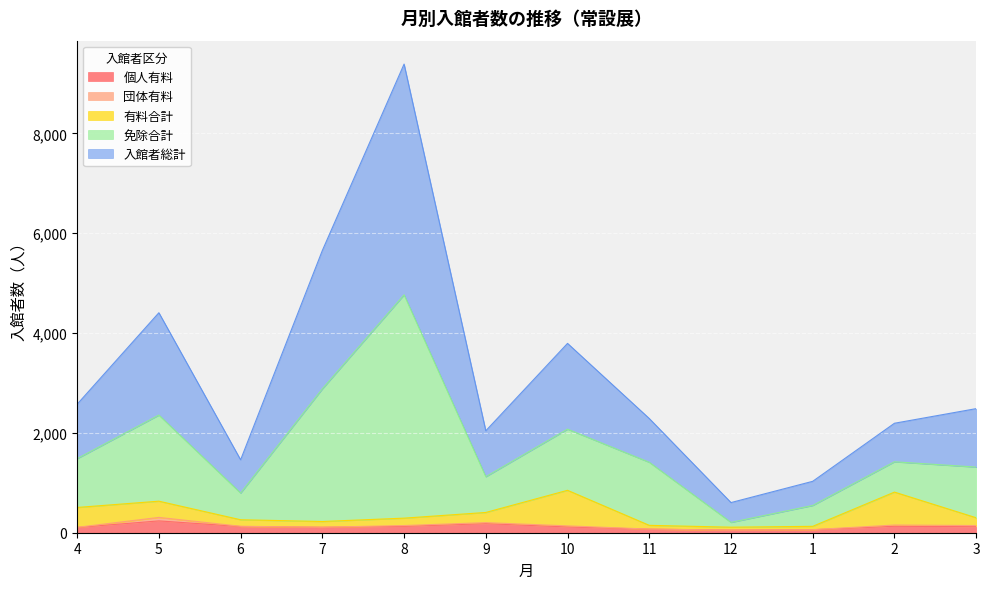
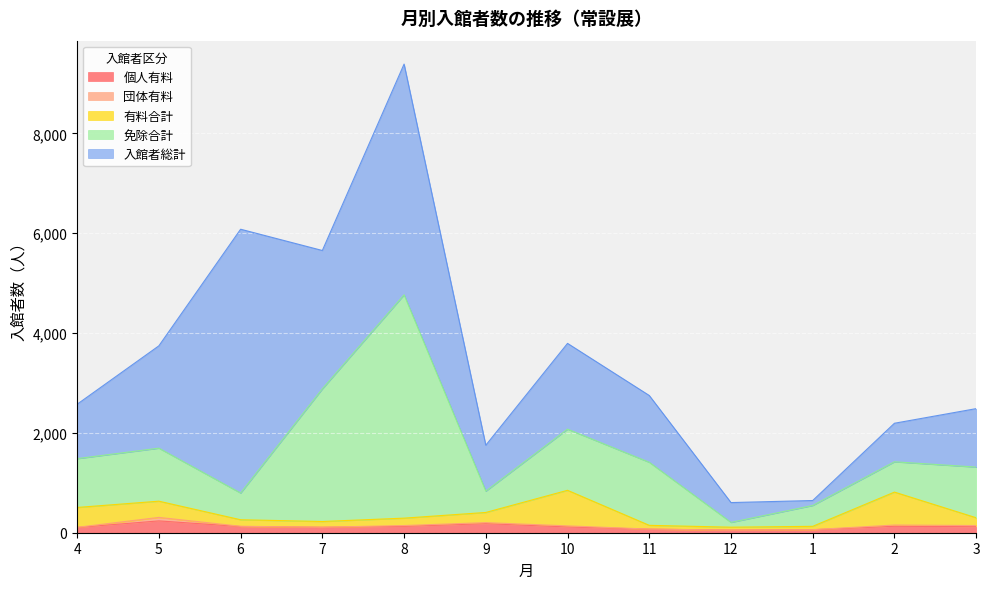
免除合計, 5: 1,700 -> 1,100
入館者総計, 6: 700 -> 5,300
免除合計, 9: 700 -> 400
入館者総計, 11: 900 -> 1,300
入館者総計, 1: 500 -> 100
